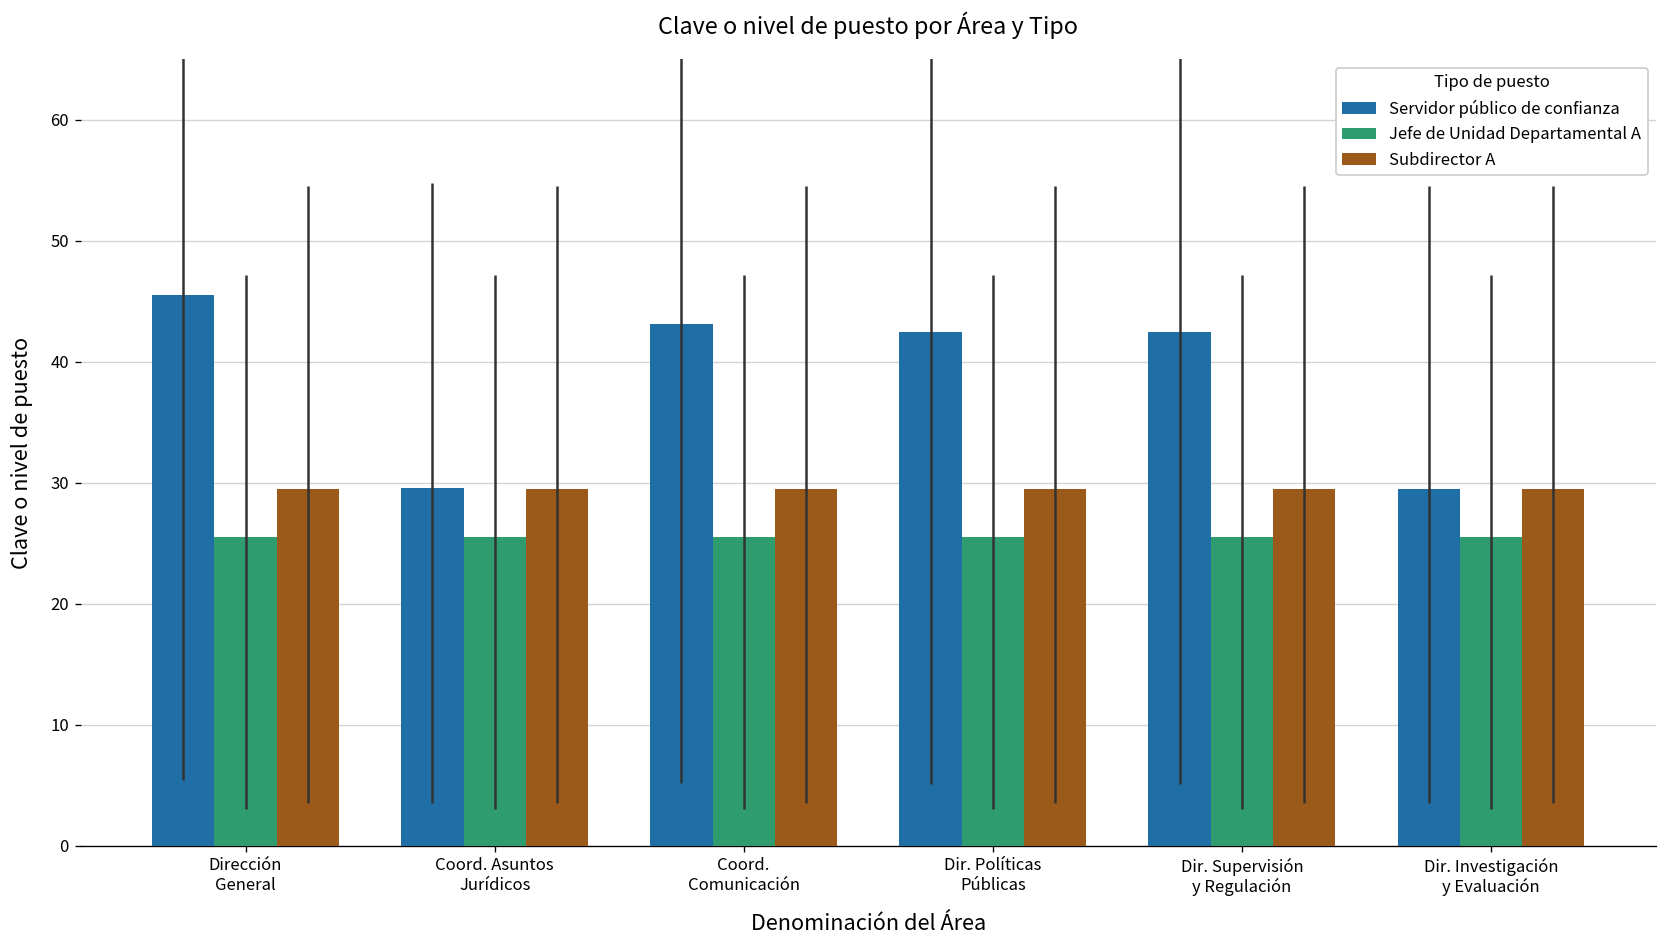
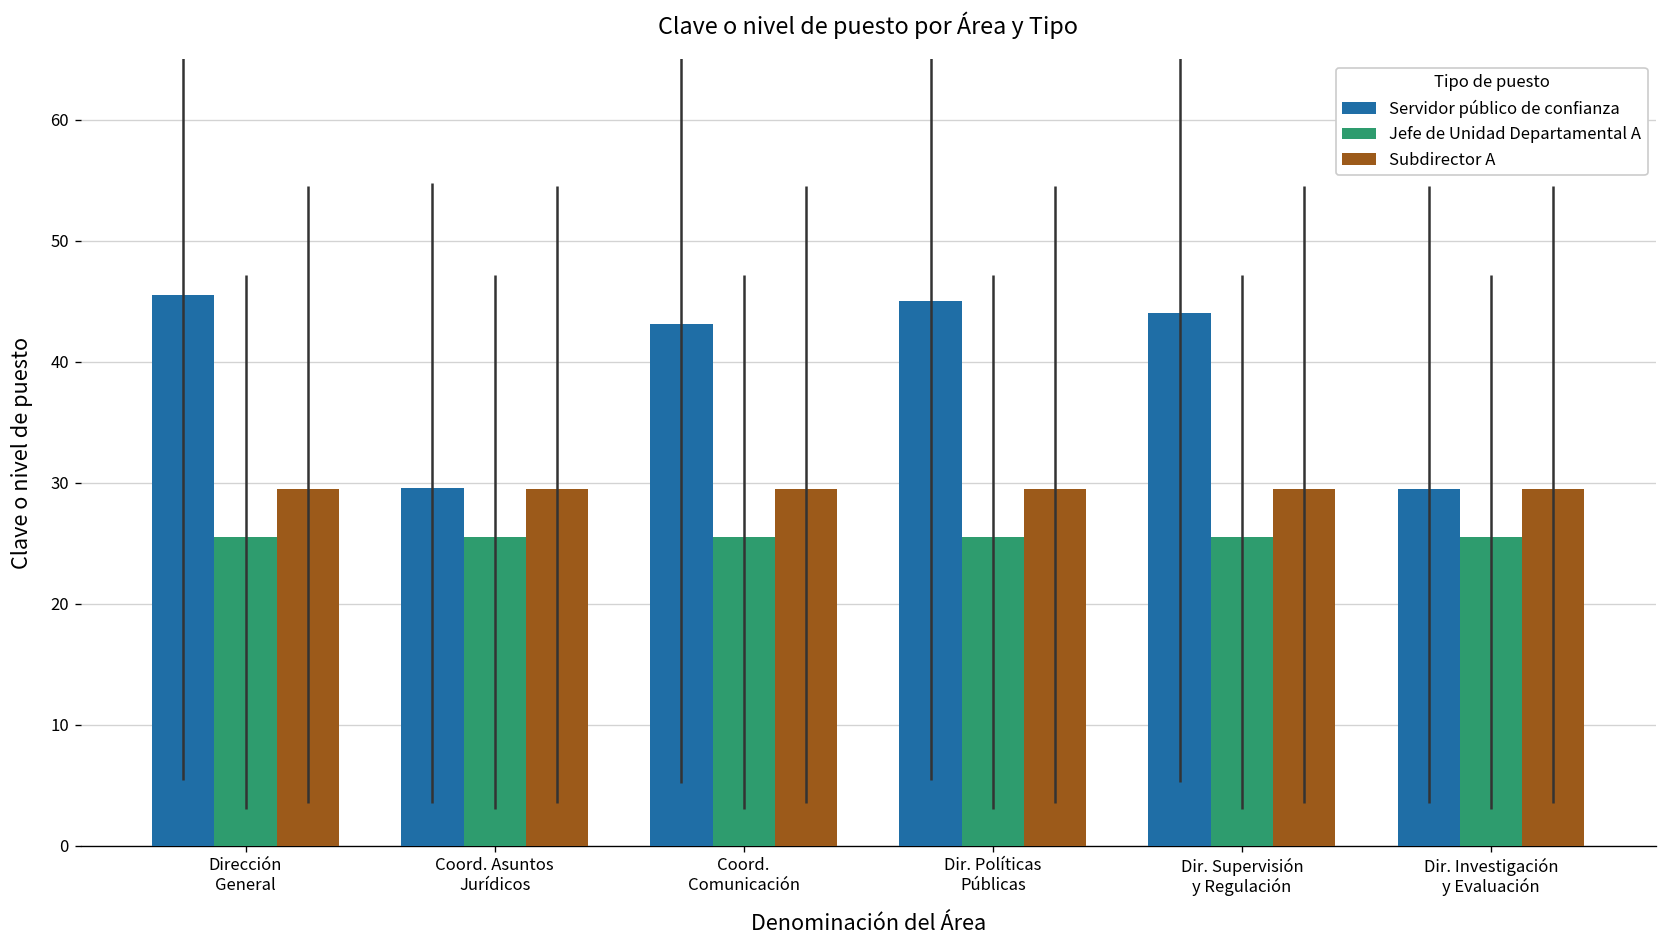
Servidor público de confianza, Dir. Políticas Públicas: 42.5 -> 45.0
Servidor público de confianza, Dir. Supervisión y Regulación: 42.5 -> 44.0
